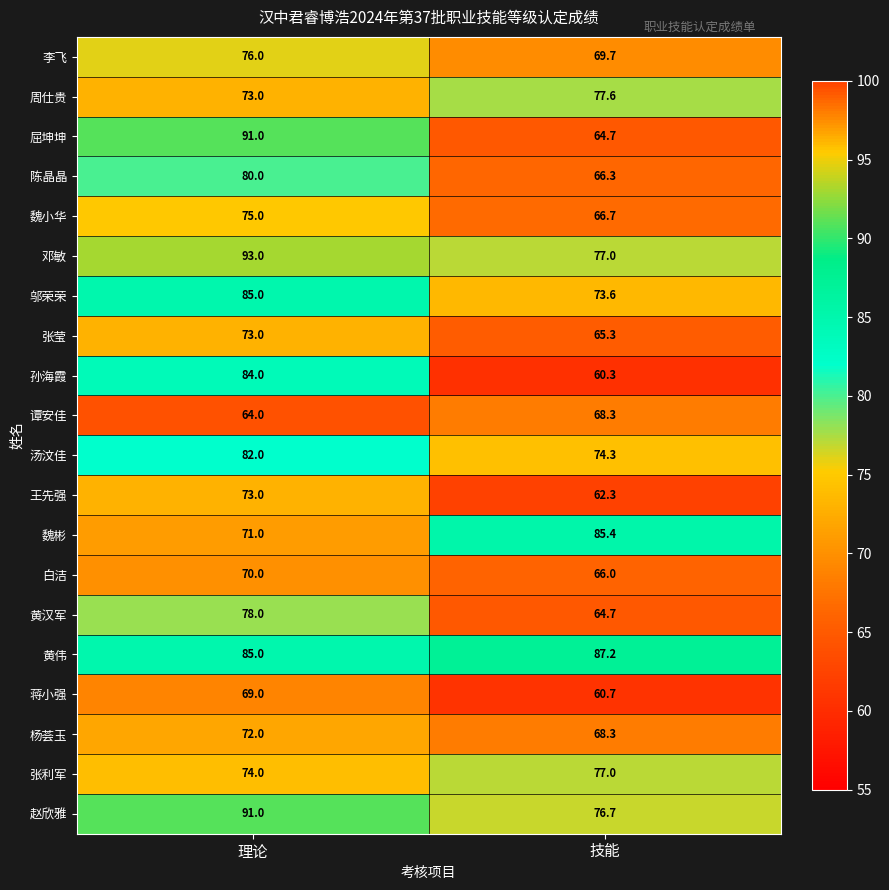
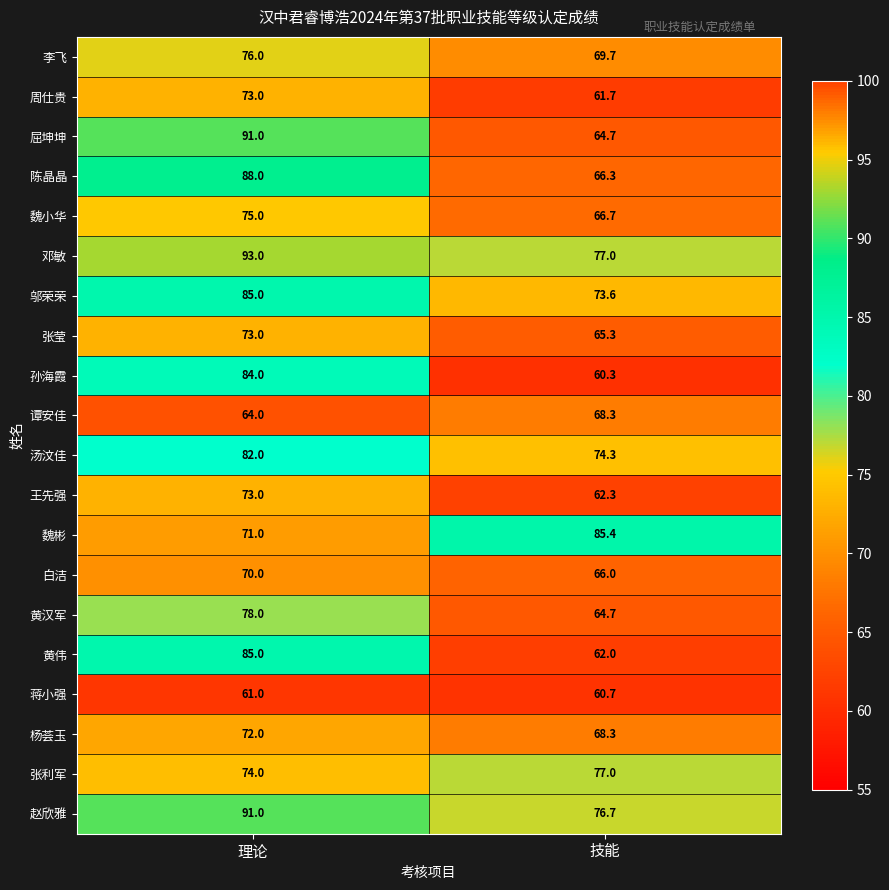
周仕贵, 技能: 77.6 -> 61.7
陈晶晶, 理论: 80.0 -> 88.0
黄伟, 技能: 87.2 -> 62.0
蒋小强, 理论: 69.0 -> 61.0
